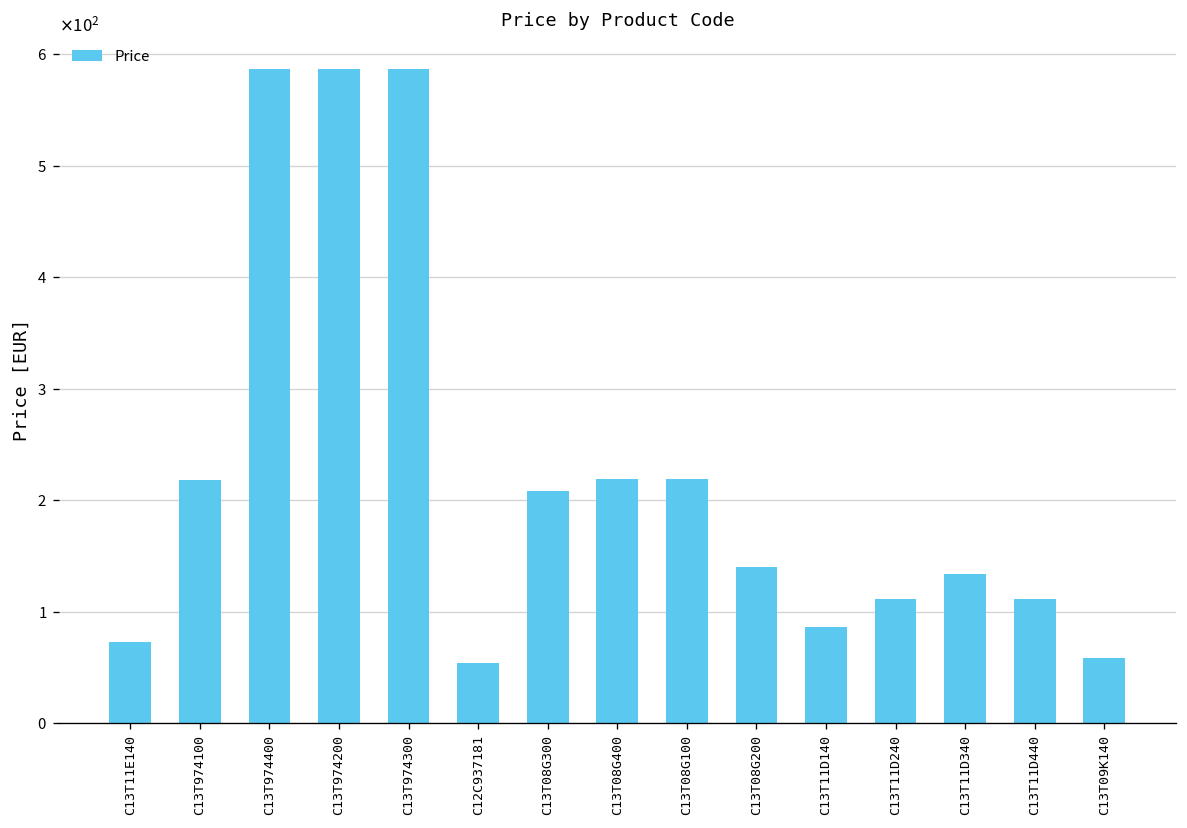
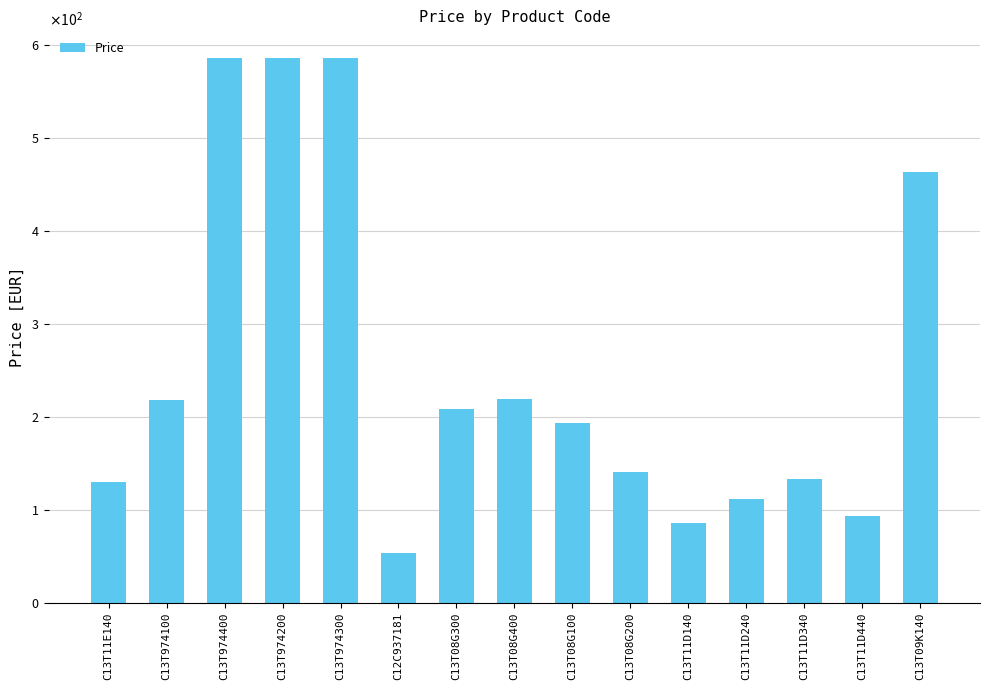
C13T11E140: 70 -> 130
C13T08G100: 220 -> 190
C13T11D440: 110 -> 90
C13T09K140: 60 -> 460
